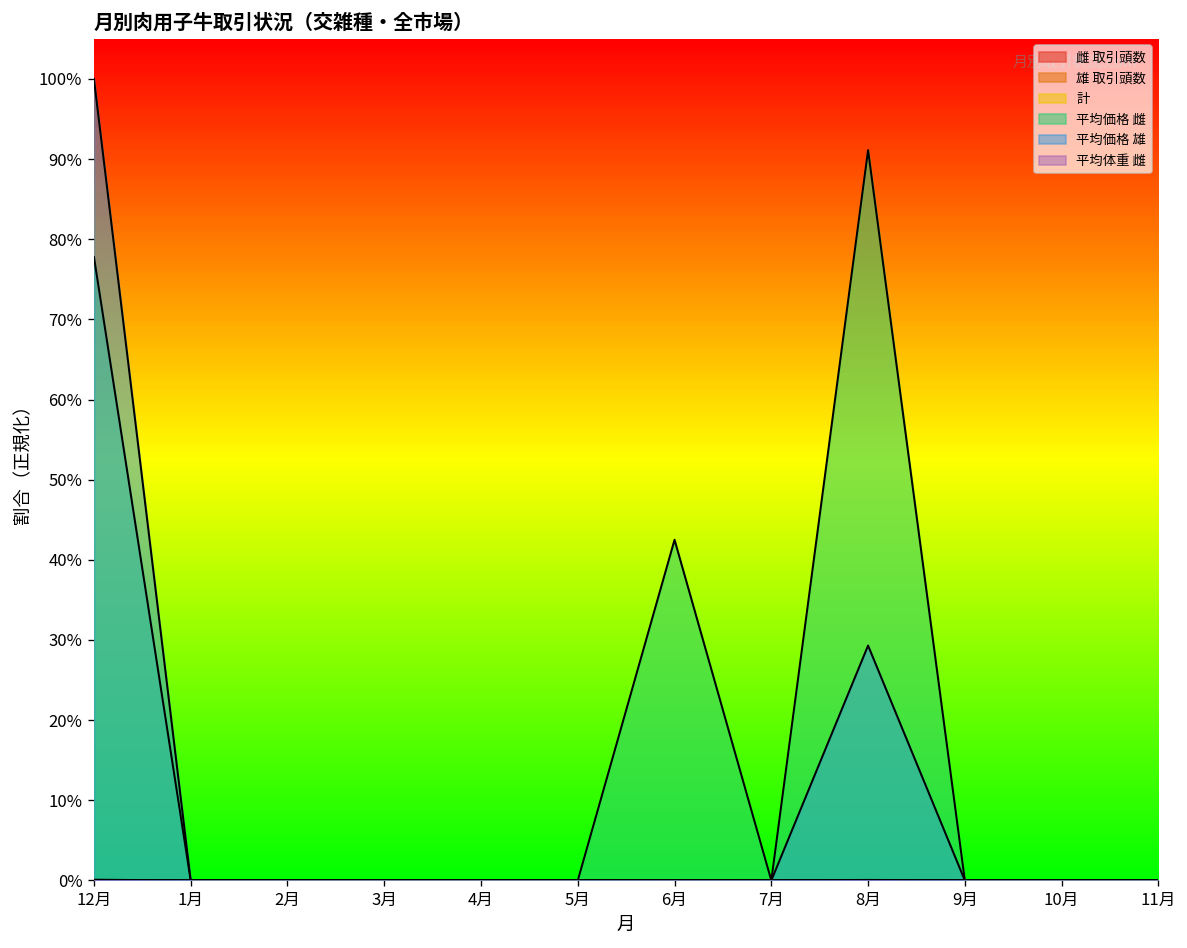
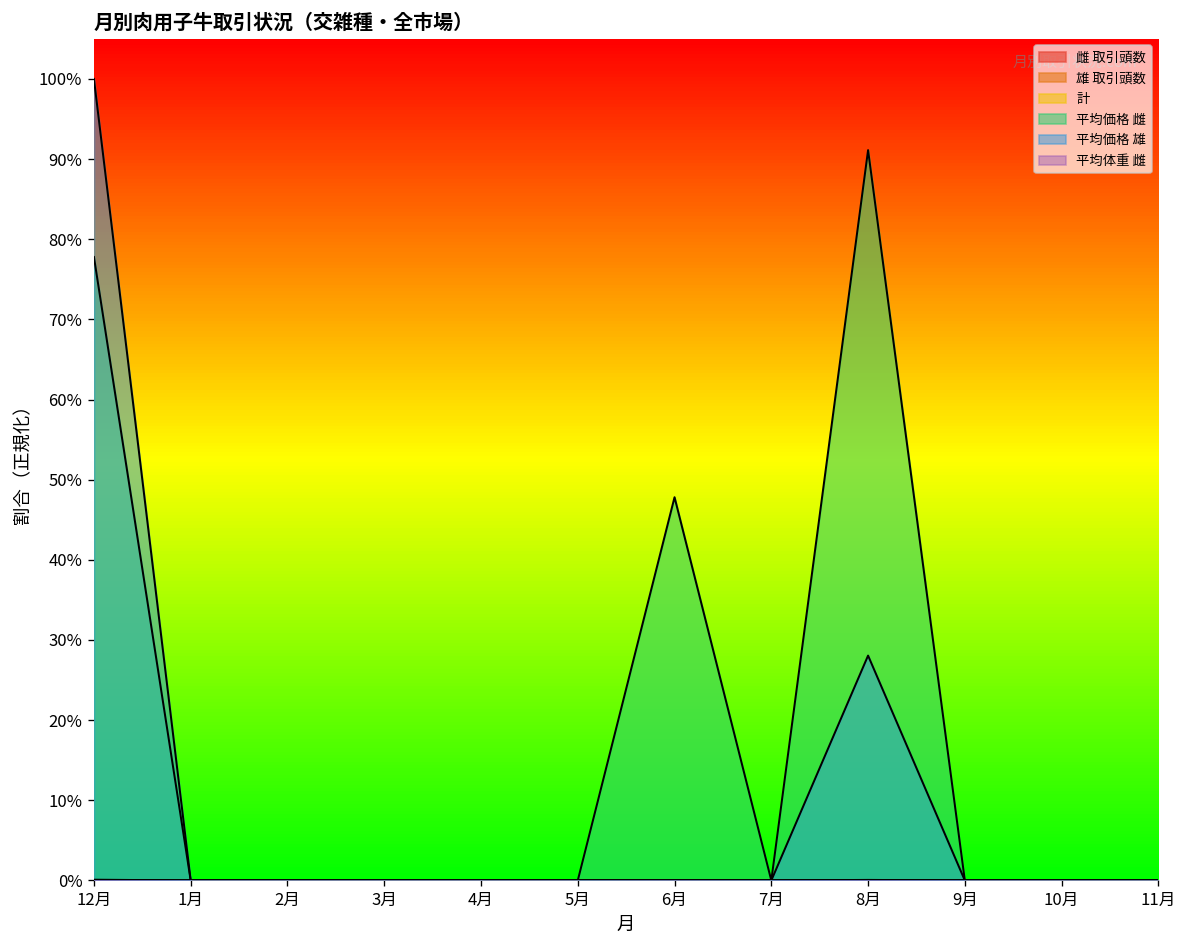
平均価格 雌, 6月: 43% -> 48%
平均価格 雄, 8月: 29% -> 28%
